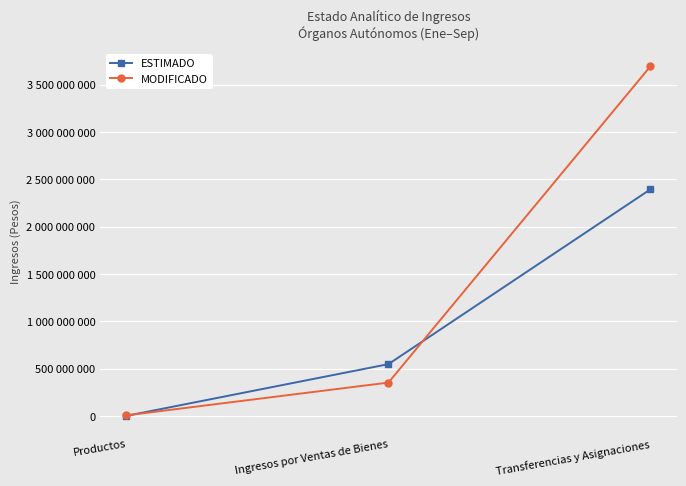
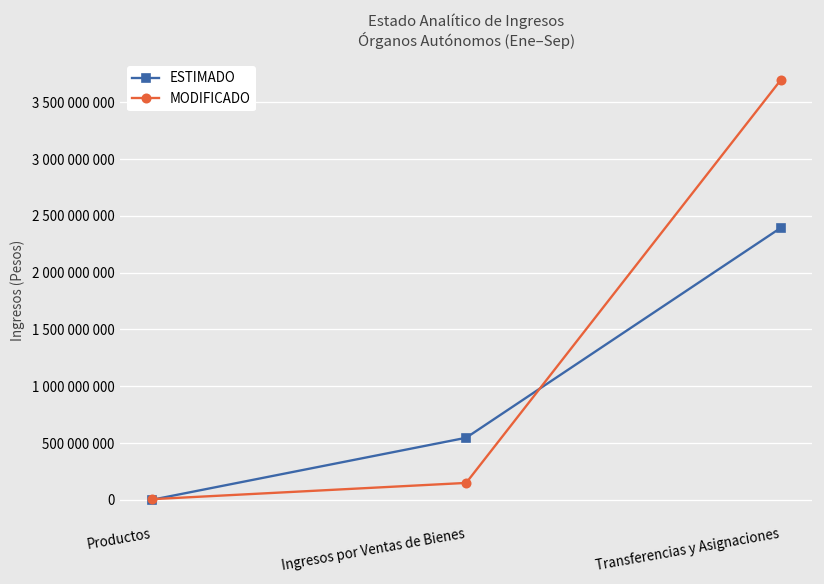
MODIFICADO, Ingresos por Ventas de Bienes: 400000000 -> 100000000
